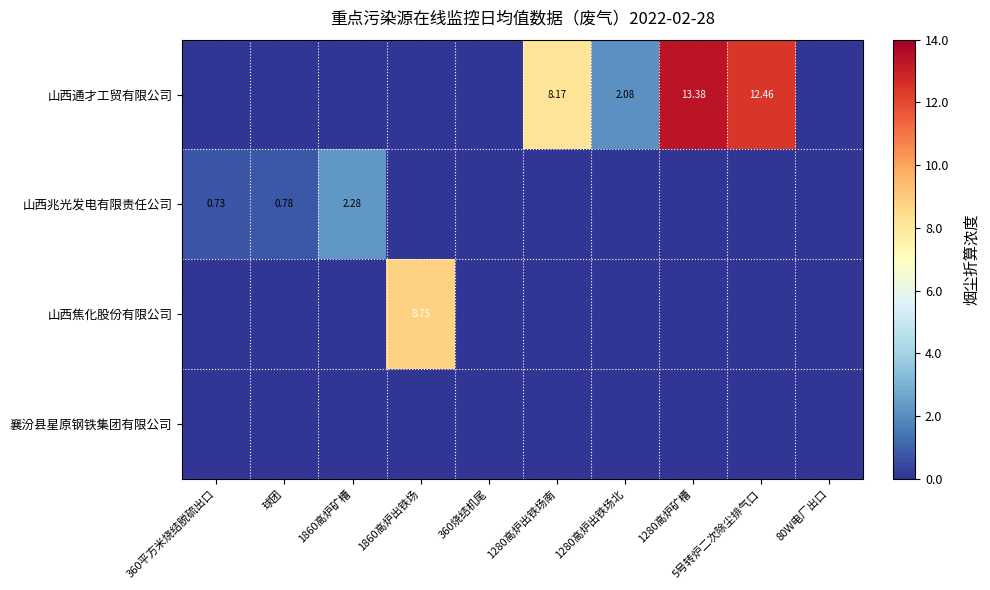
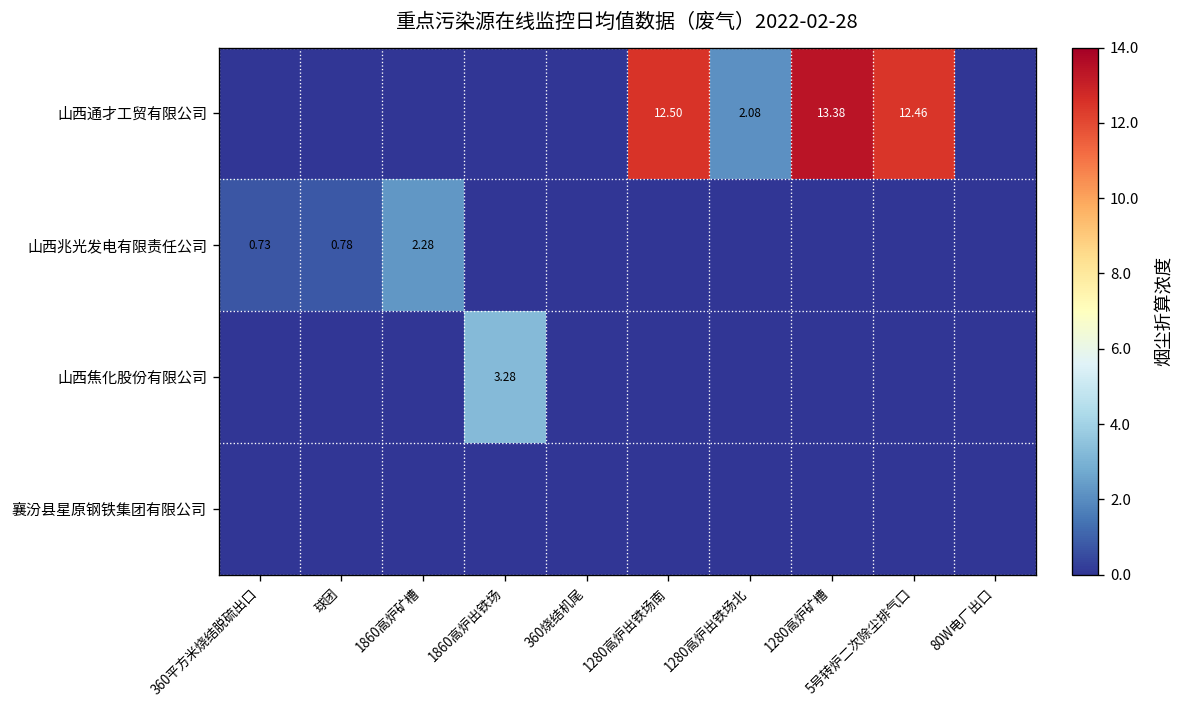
山西通才工贸有限公司, 1280高炉出铁场南: 8.17 -> 12.50
山西焦化股份有限公司, 1860高炉出铁场: 8.75 -> 3.28
